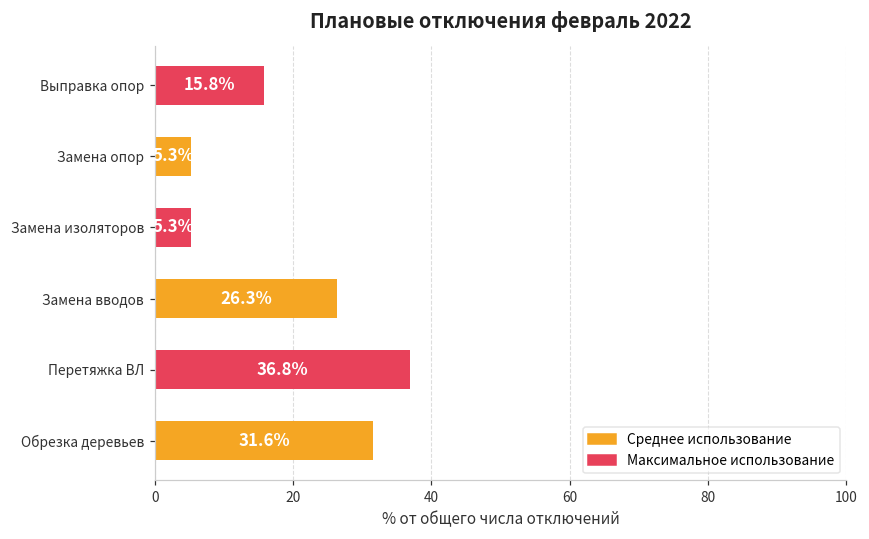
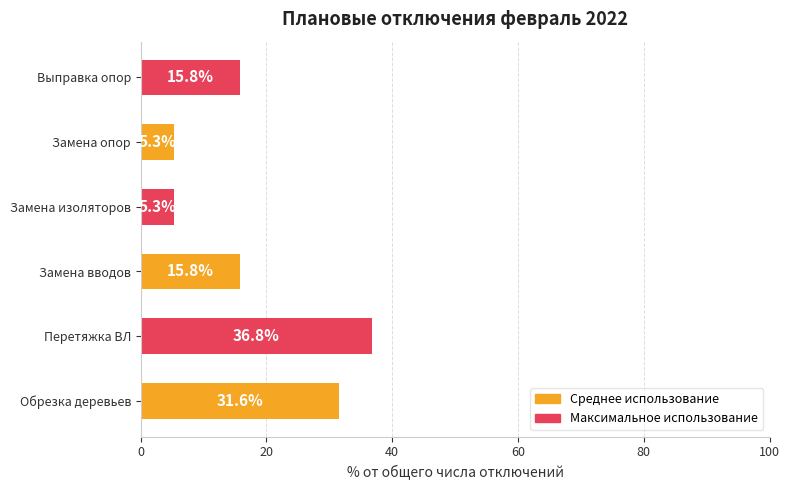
Замена вводов: 26.3% -> 15.8%
